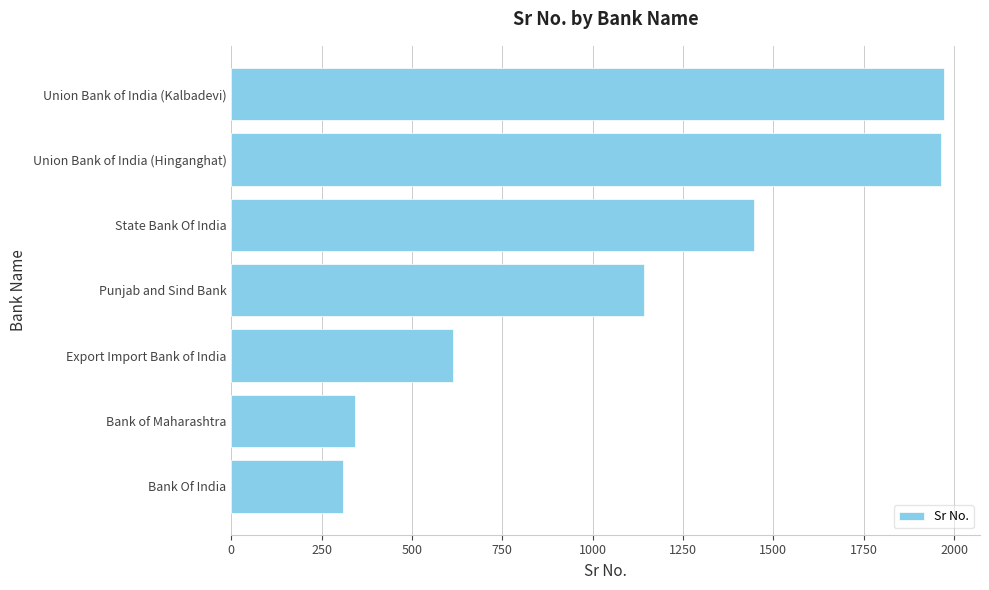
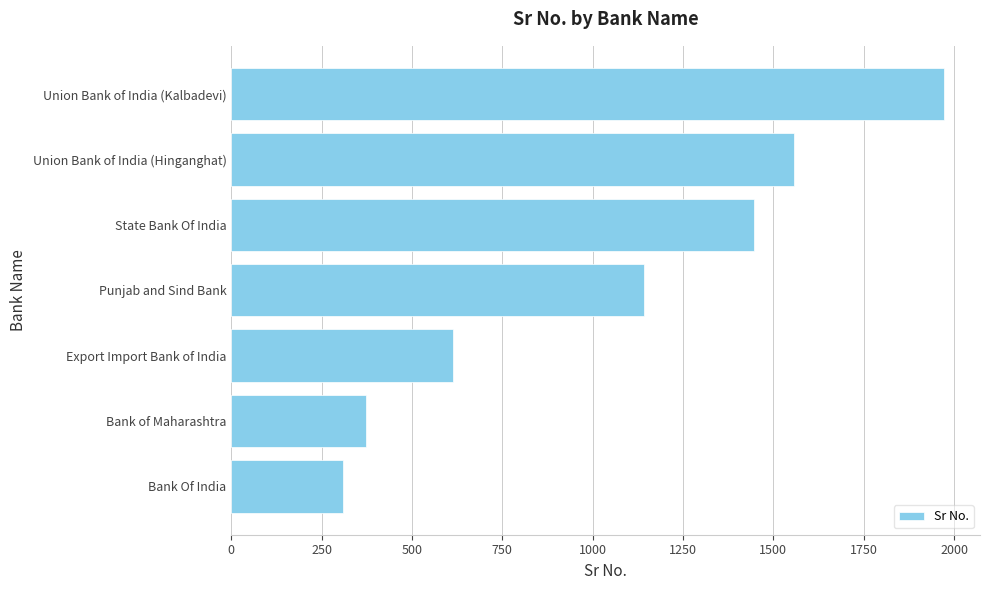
Union Bank of India (Hinganghat): 1970 -> 1560
Bank of Maharashtra: 340 -> 370
